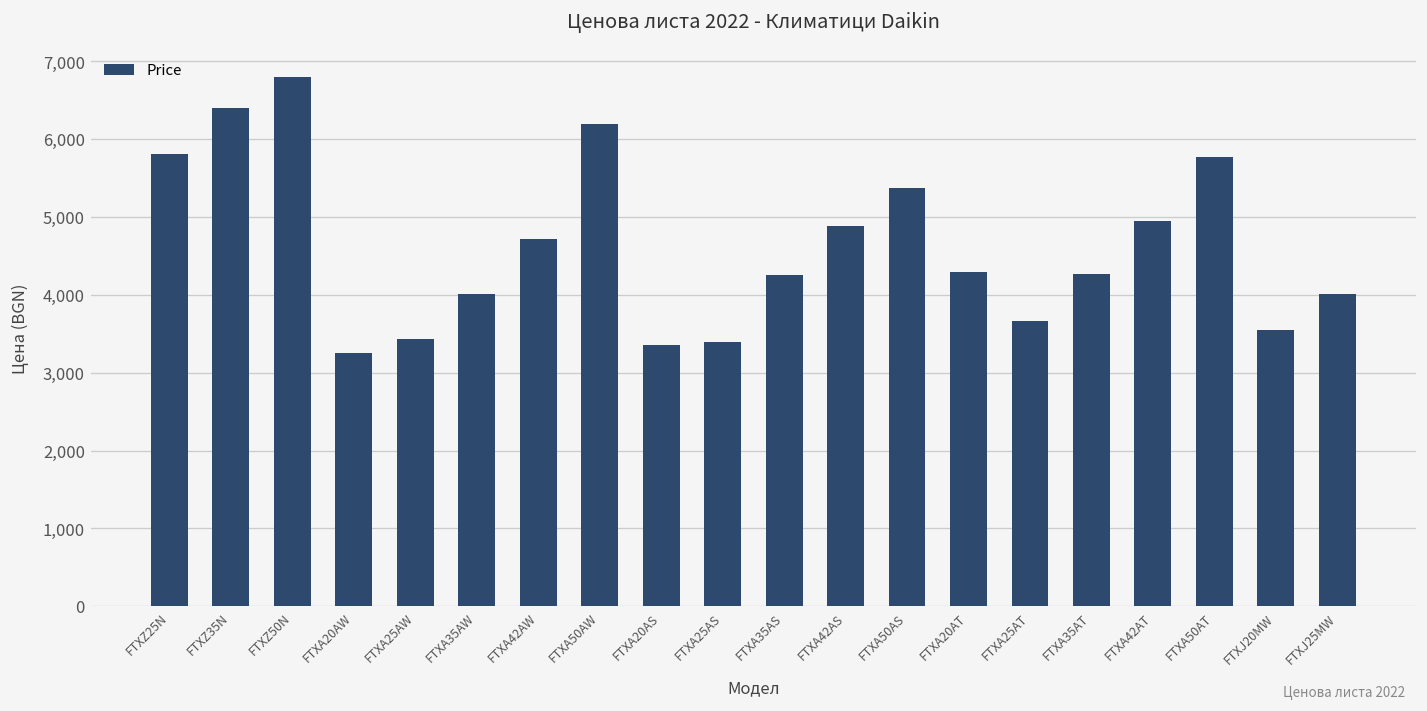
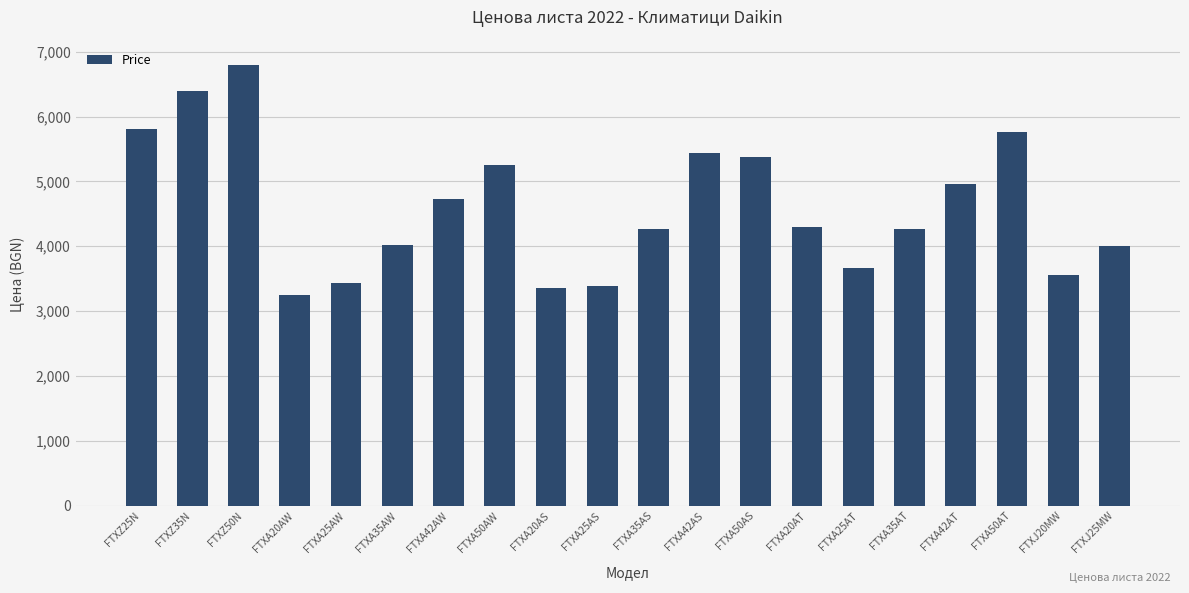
FTXA50AW: 6,200 -> 5,300
FTXA42AS: 4,900 -> 5,400
